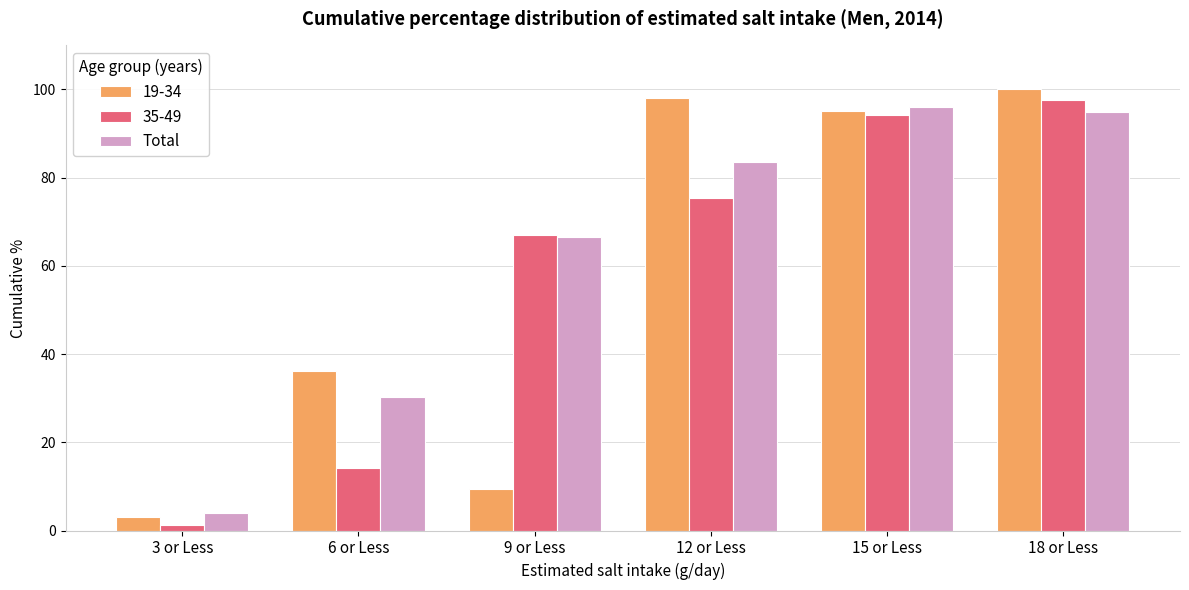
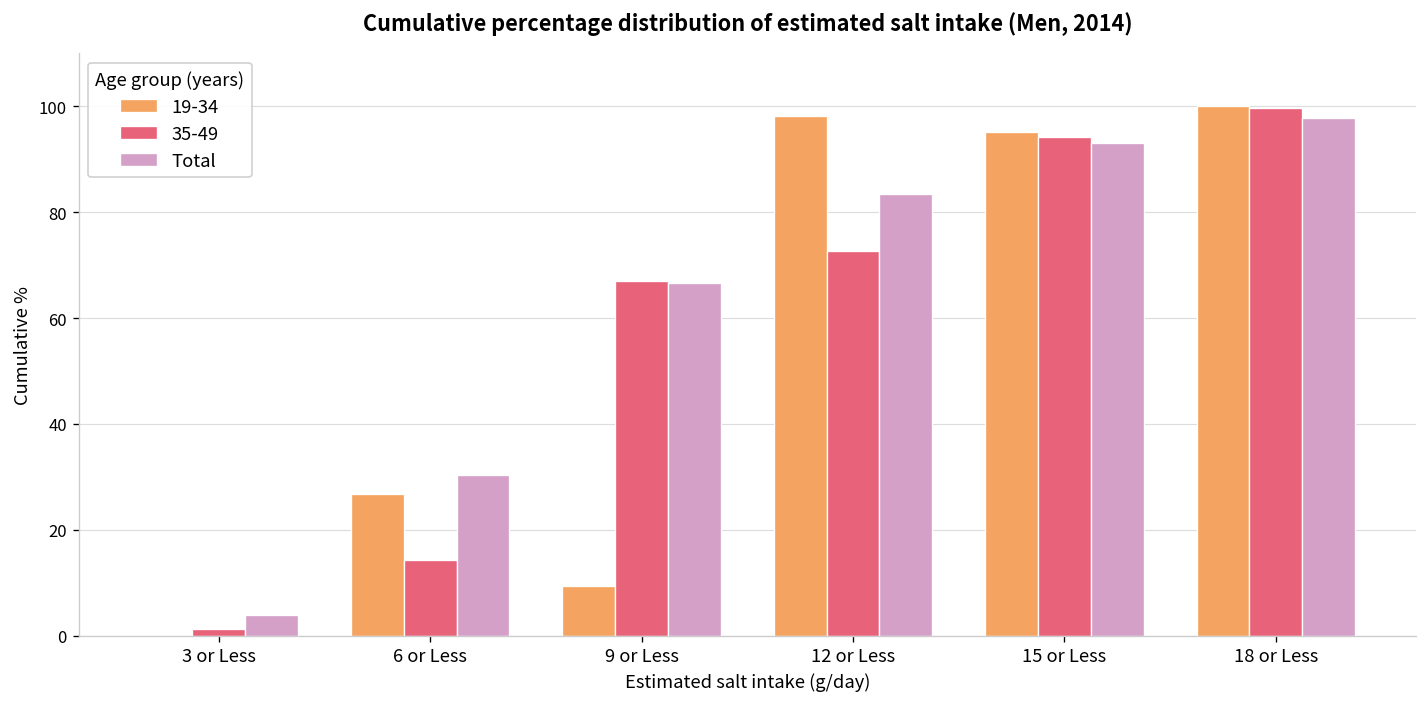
19-34, 3 or Less: 3 -> 0
19-34, 6 or Less: 36 -> 27
35-49, 12 or Less: 75 -> 73
Total, 15 or Less: 96 -> 93
35-49, 18 or Less: 98 -> 100
Total, 18 or Less: 95 -> 98
